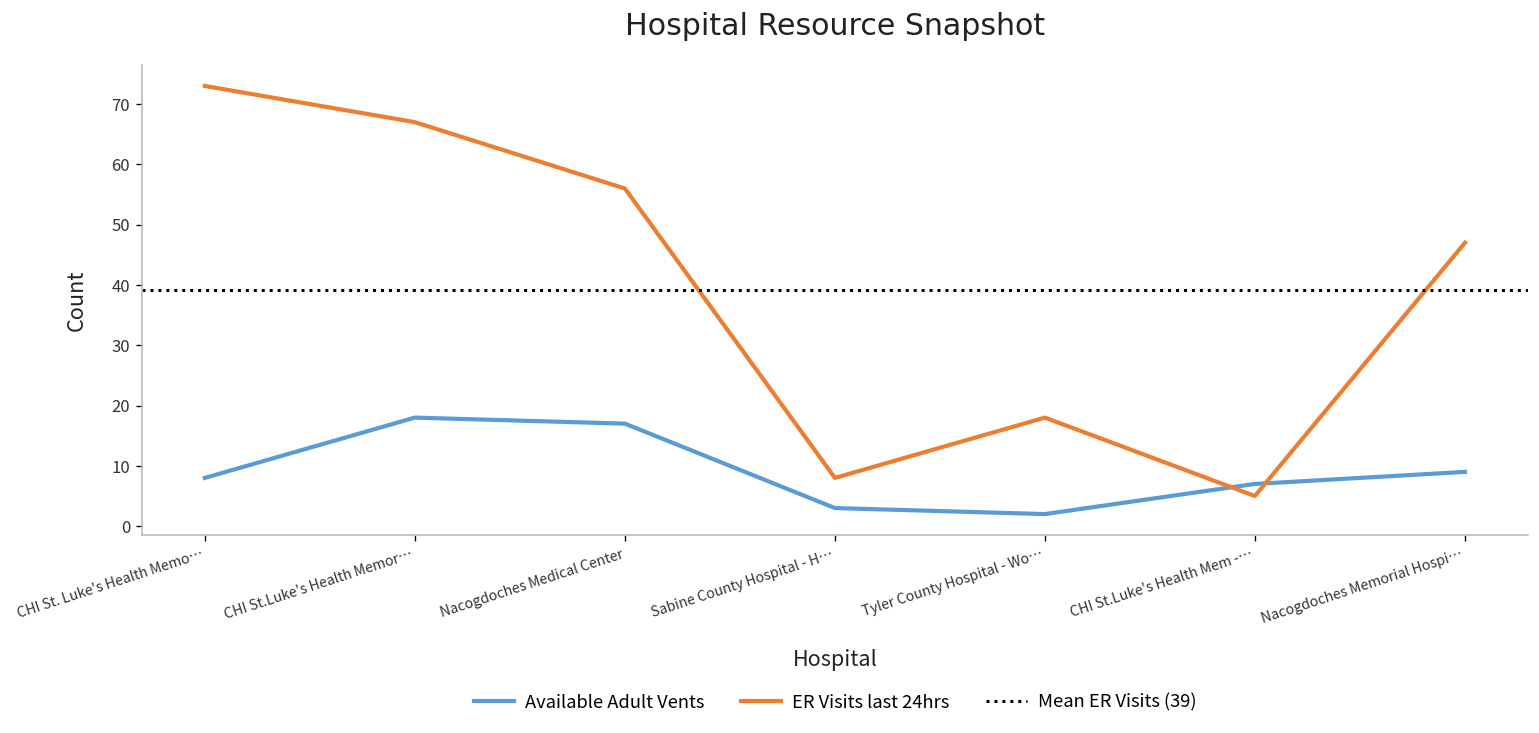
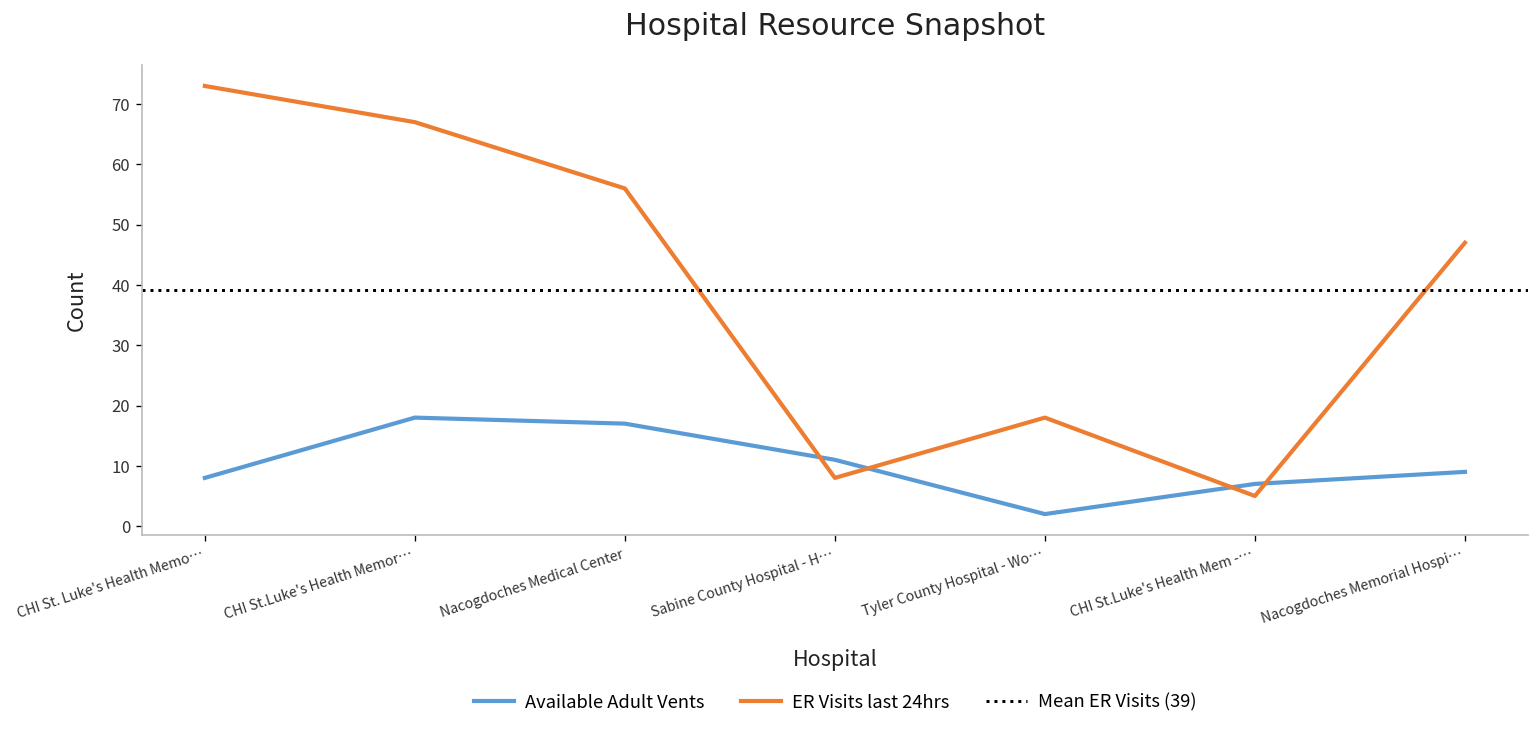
Available Adult Vents, Sabine County Hospital - H…: 3 -> 11
